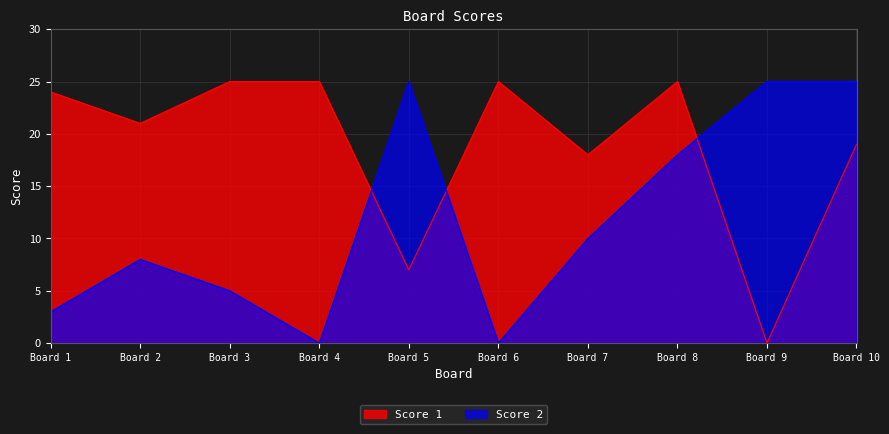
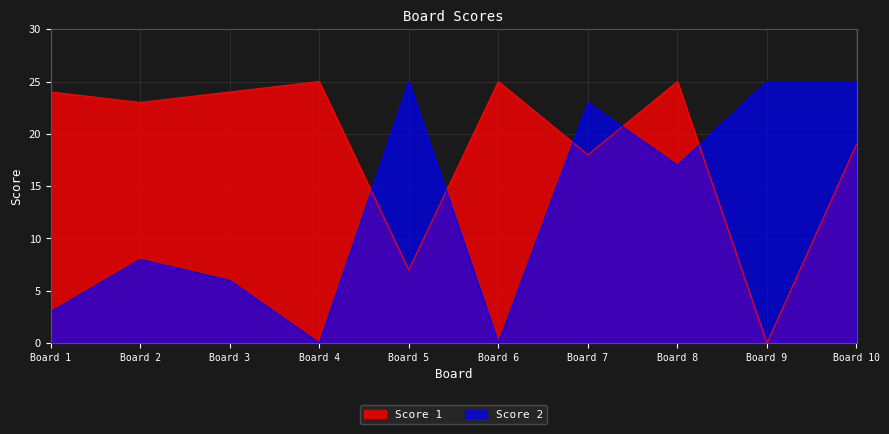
Score 1, Board 2: 21 -> 23
Score 1, Board 3: 25 -> 24
Score 2, Board 3: 5 -> 6
Score 2, Board 7: 10 -> 23
Score 2, Board 8: 18 -> 17
